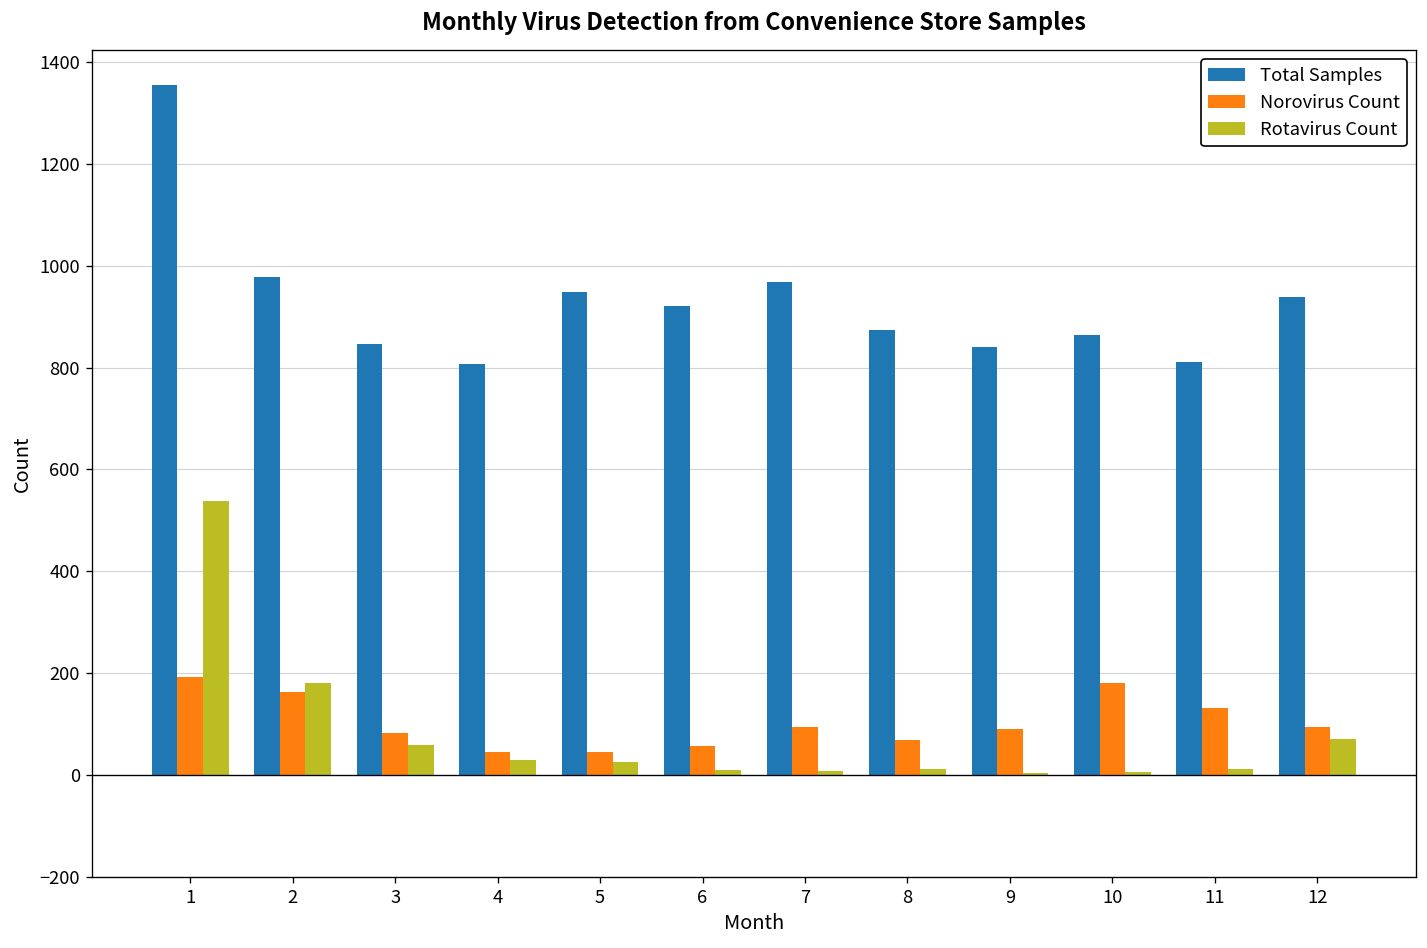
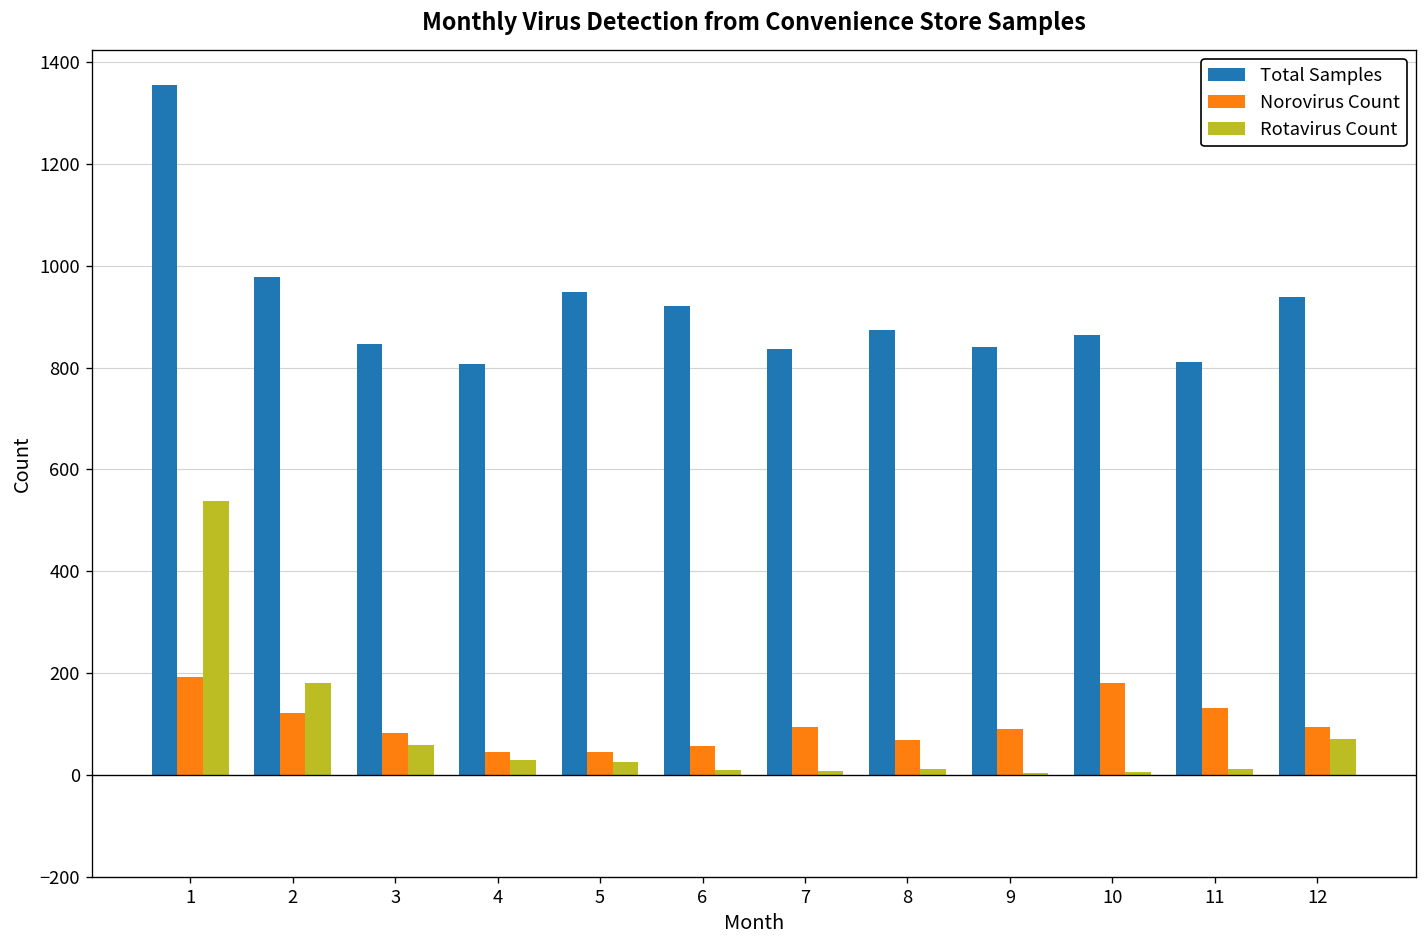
Norovirus Count, 2: 160 -> 120
Total Samples, 7: 970 -> 840
